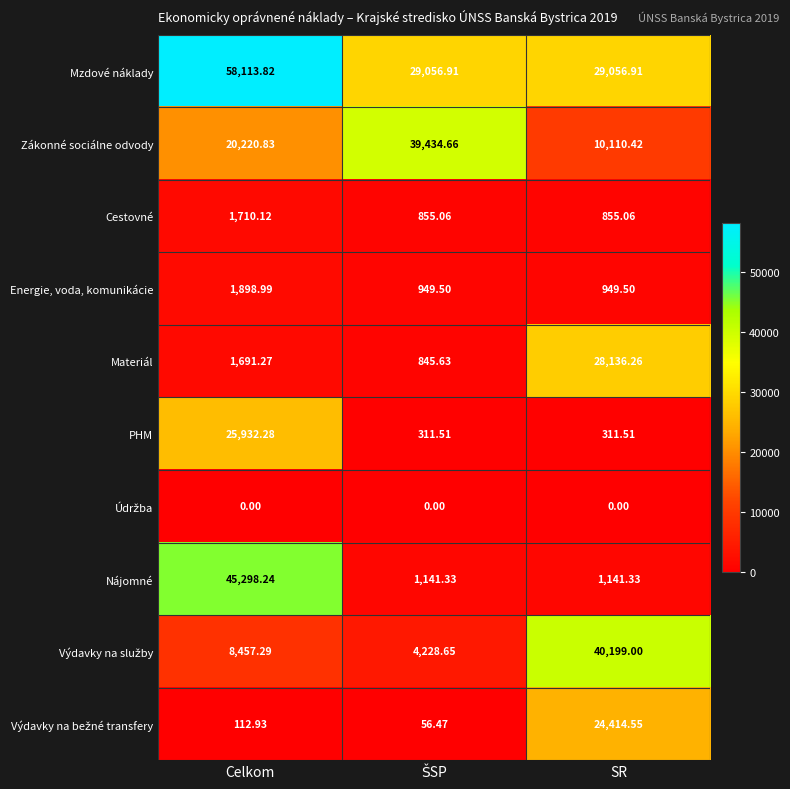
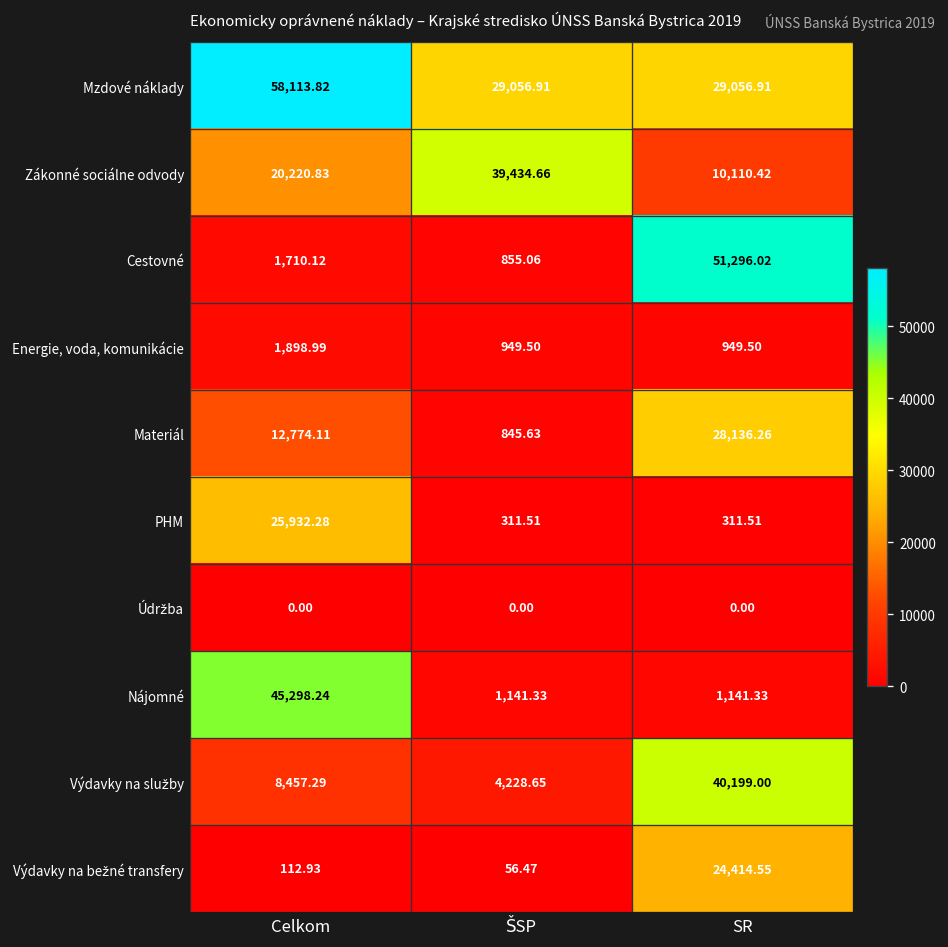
Cestovné, SR: 855.06 -> 51,296.02
Materiál, Celkom: 1,691.27 -> 12,774.11
